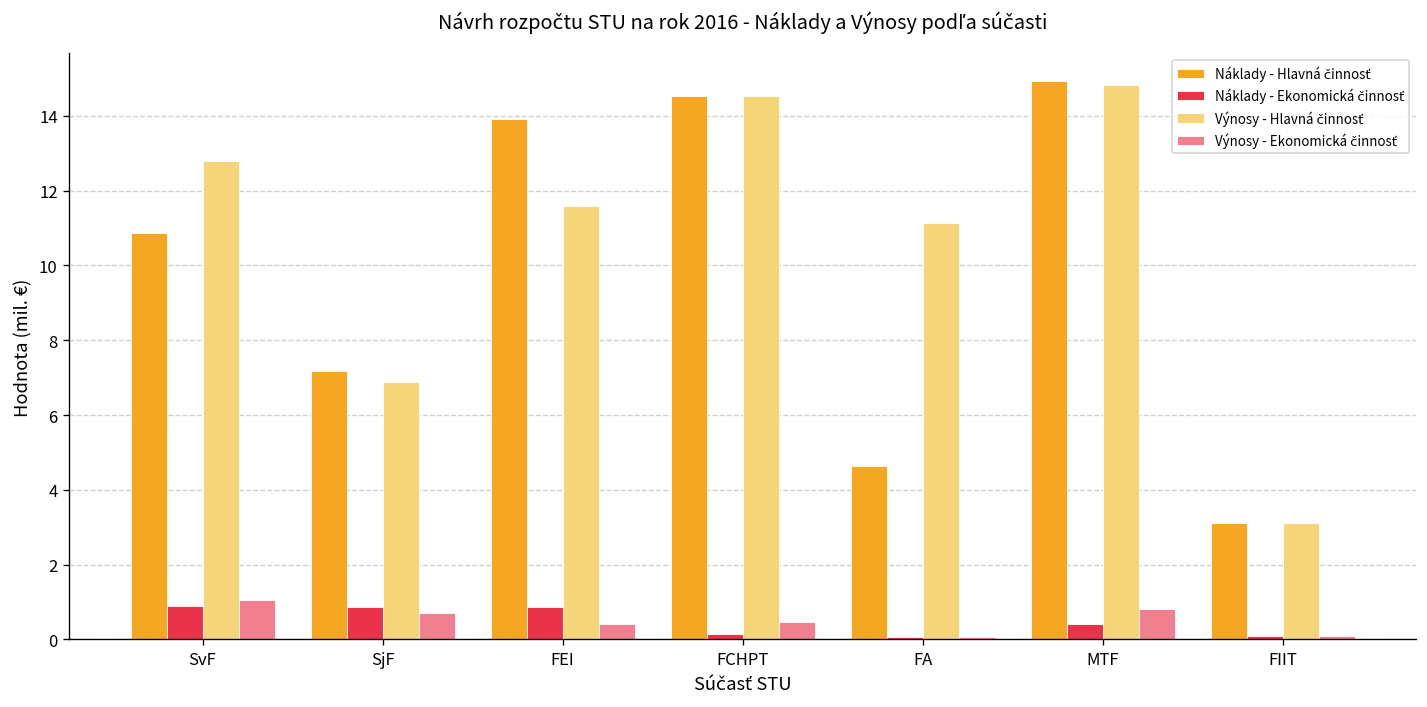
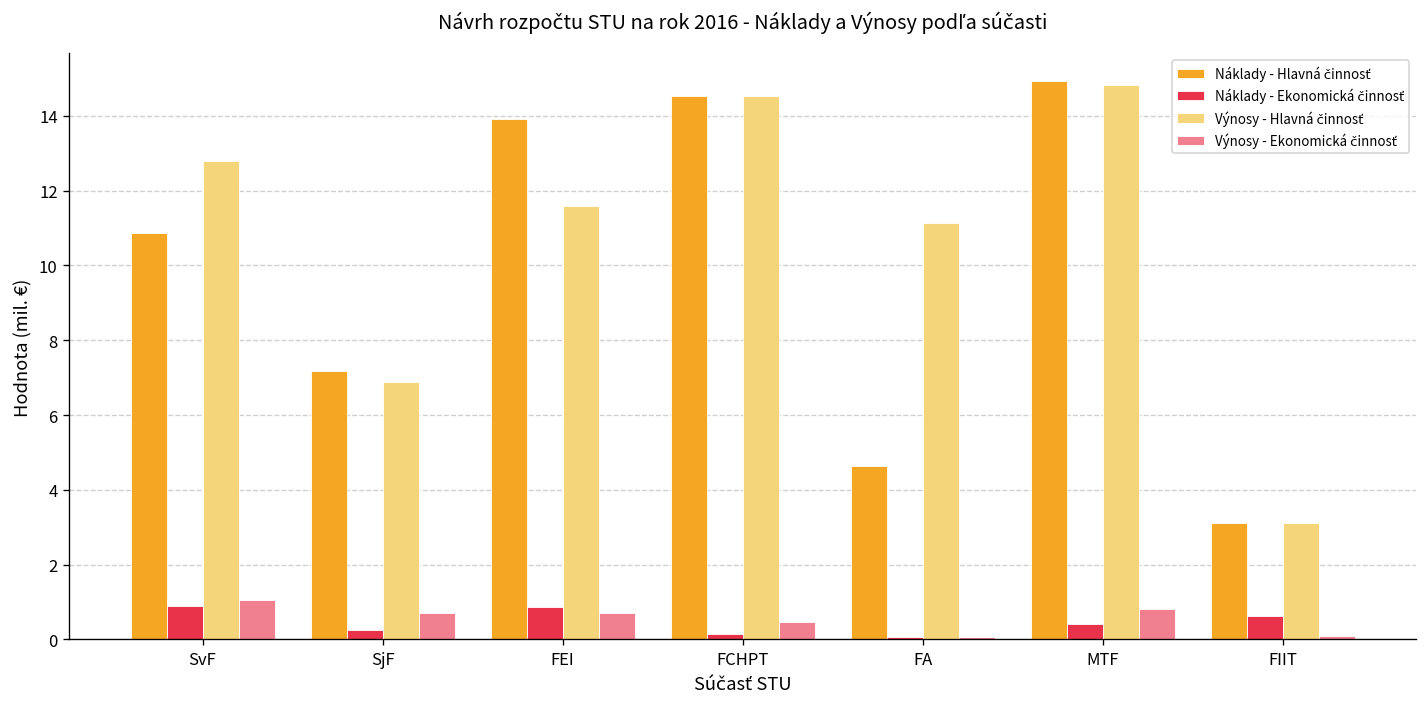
Náklady - Ekonomická činnosť, SjF: 0.9 -> 0.3
Výnosy - Ekonomická činnosť, FEI: 0.4 -> 0.7
Náklady - Ekonomická činnosť, FIIT: 0.1 -> 0.6
